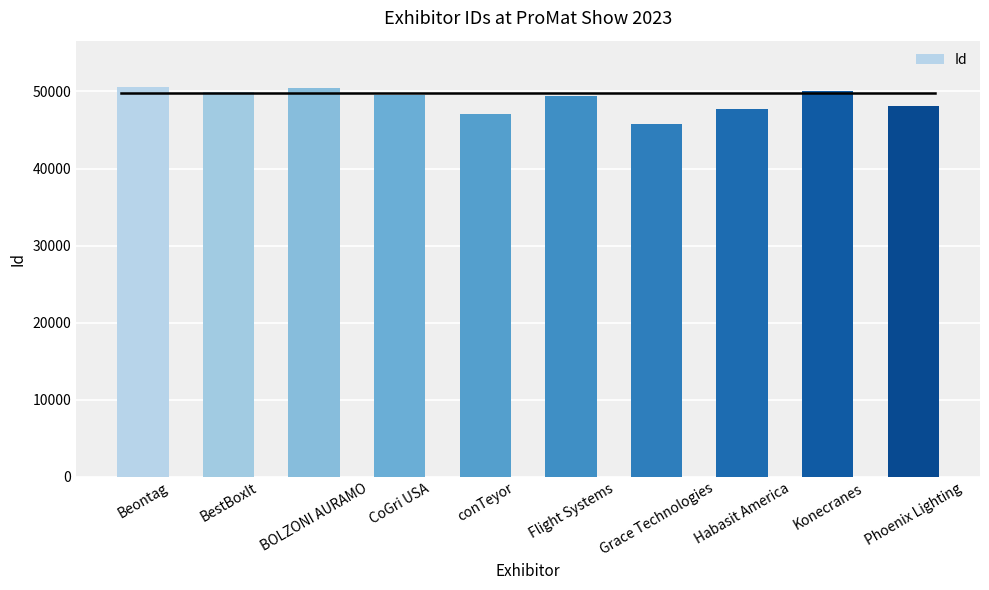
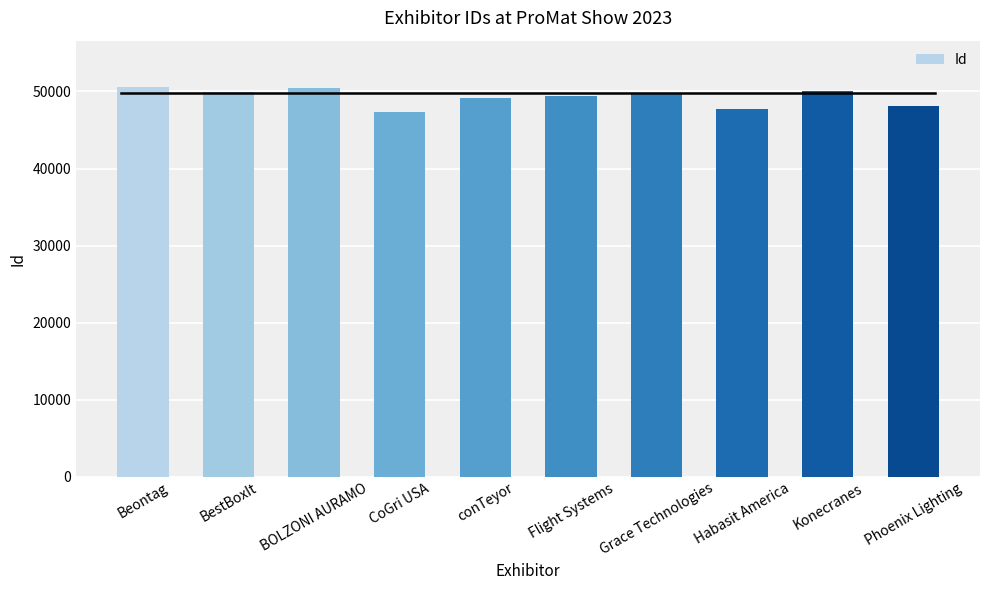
CoGri USA: 50000 -> 47000
conTeyor: 47000 -> 49000
Grace Technologies: 46000 -> 50000
